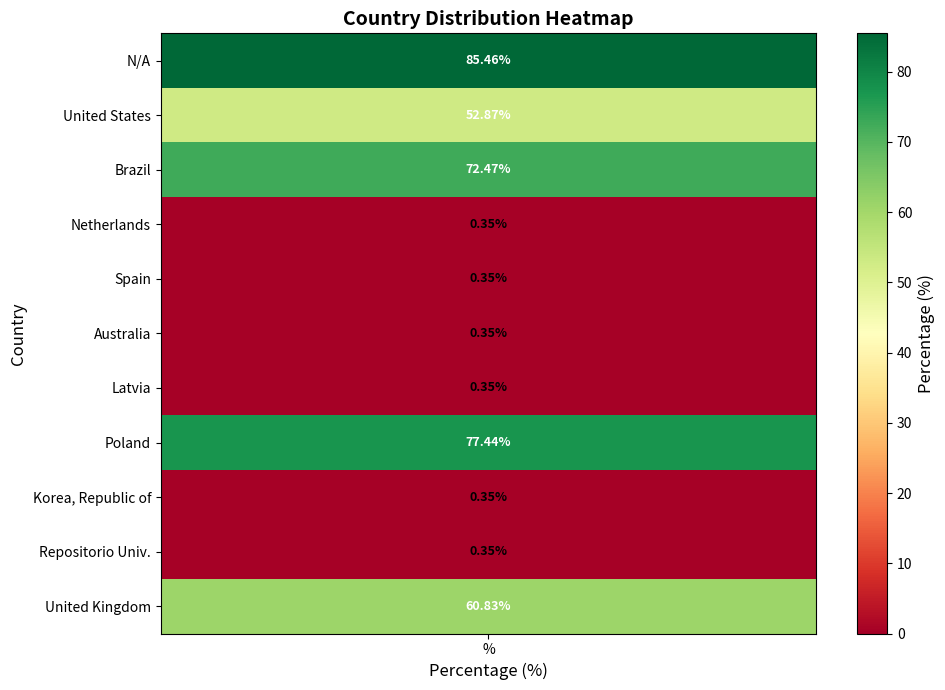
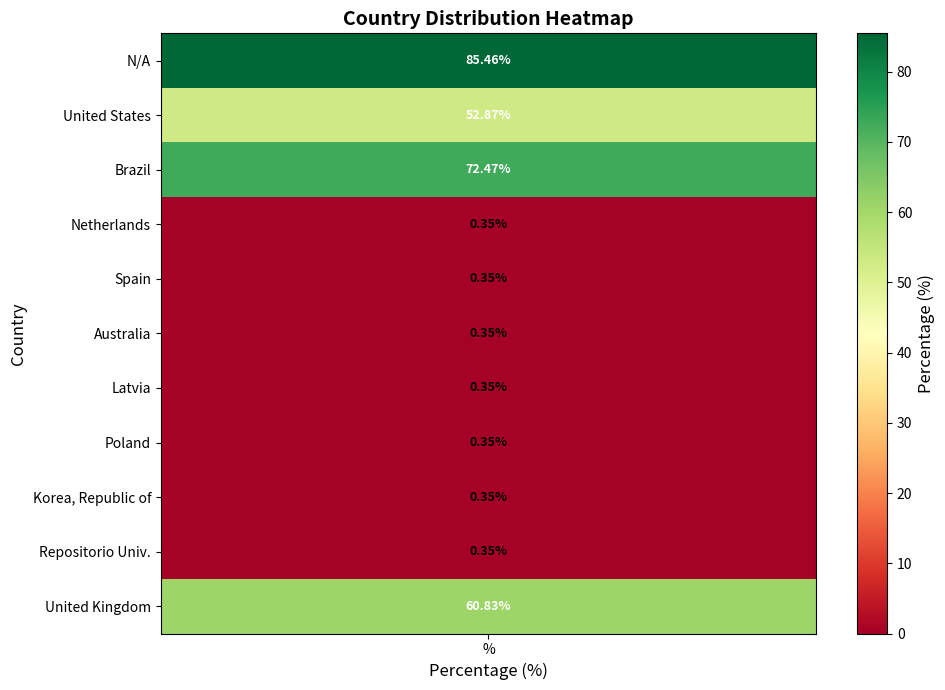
Poland, %: 77.44% -> 0.35%
